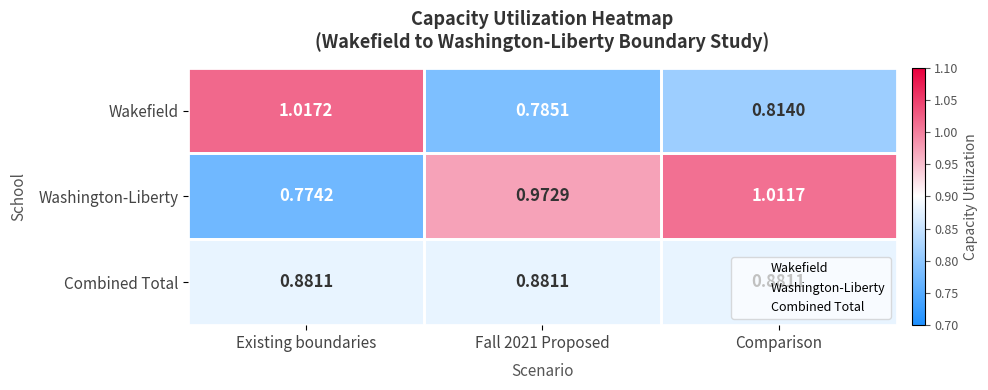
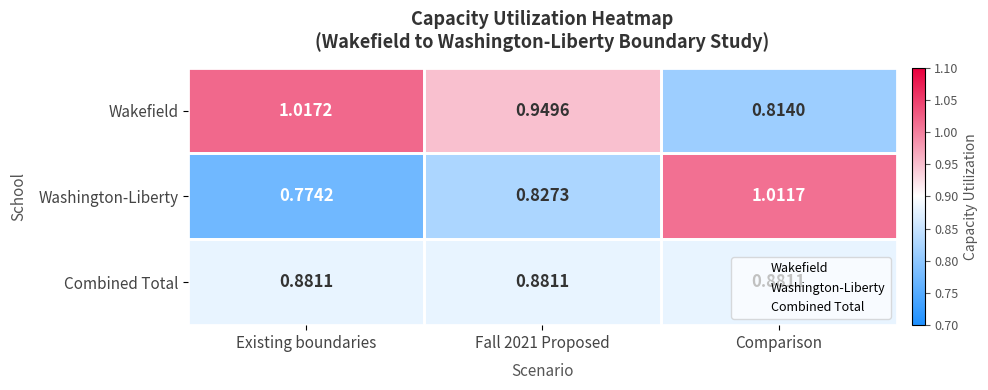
Wakefield, Fall 2021 Proposed: 0.7851 -> 0.9496
Washington-Liberty, Fall 2021 Proposed: 0.9729 -> 0.8273
